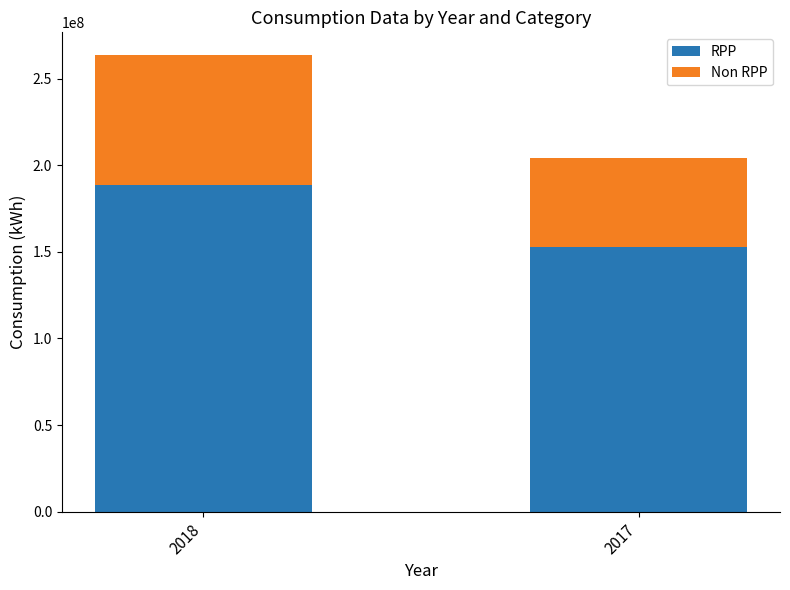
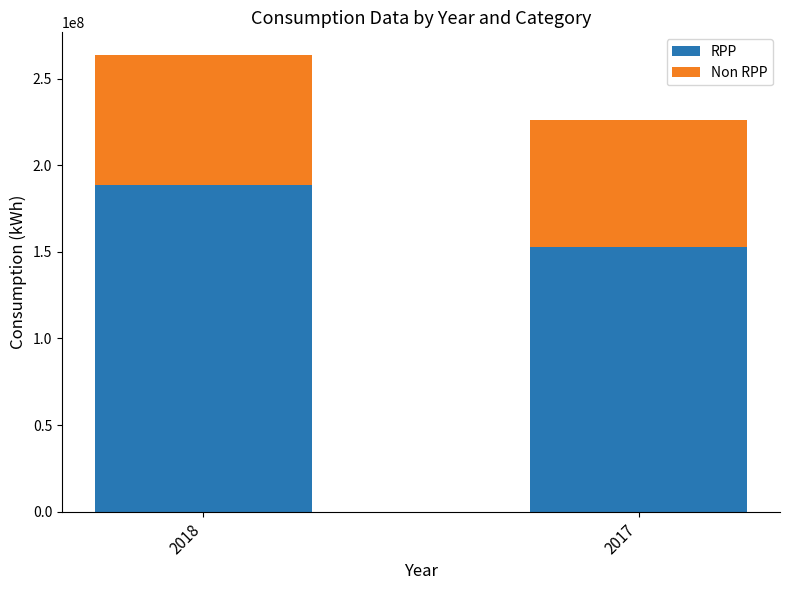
Non RPP, 2017: 51000000 -> 73000000
